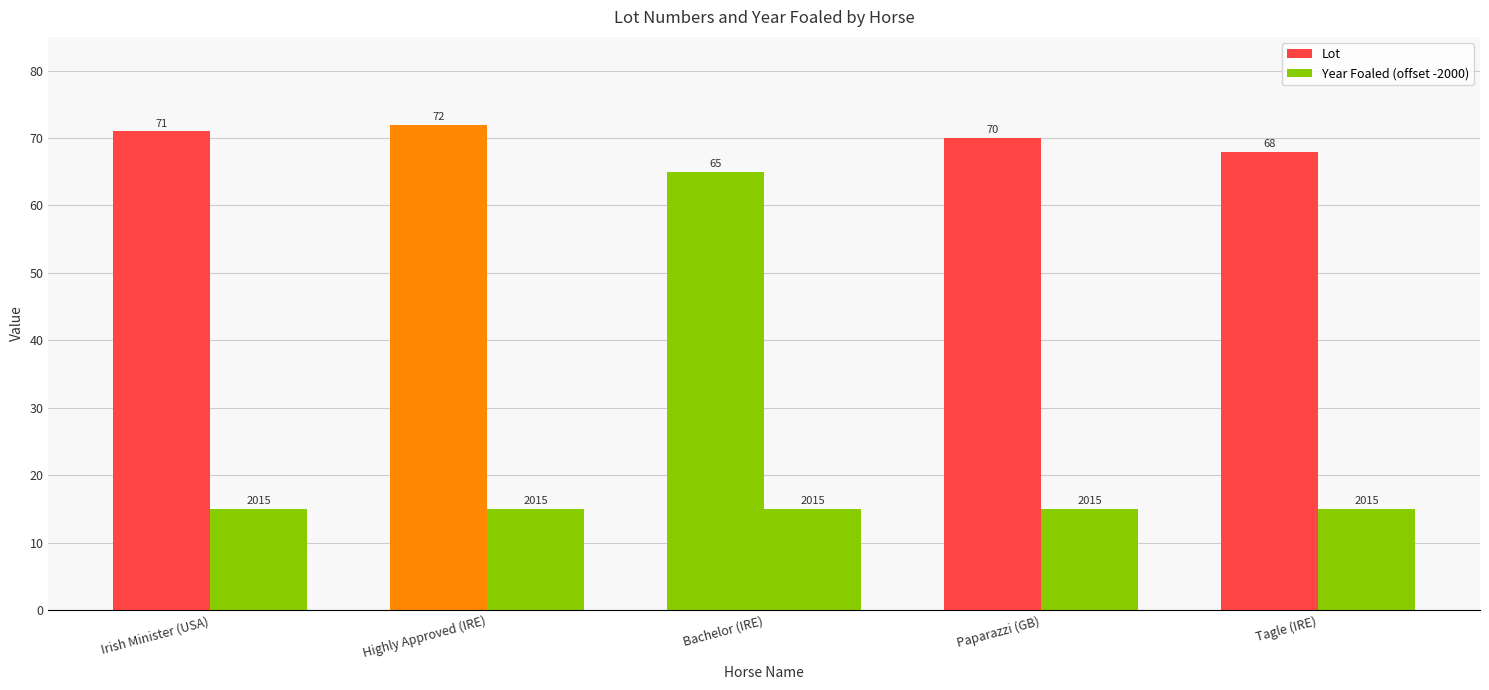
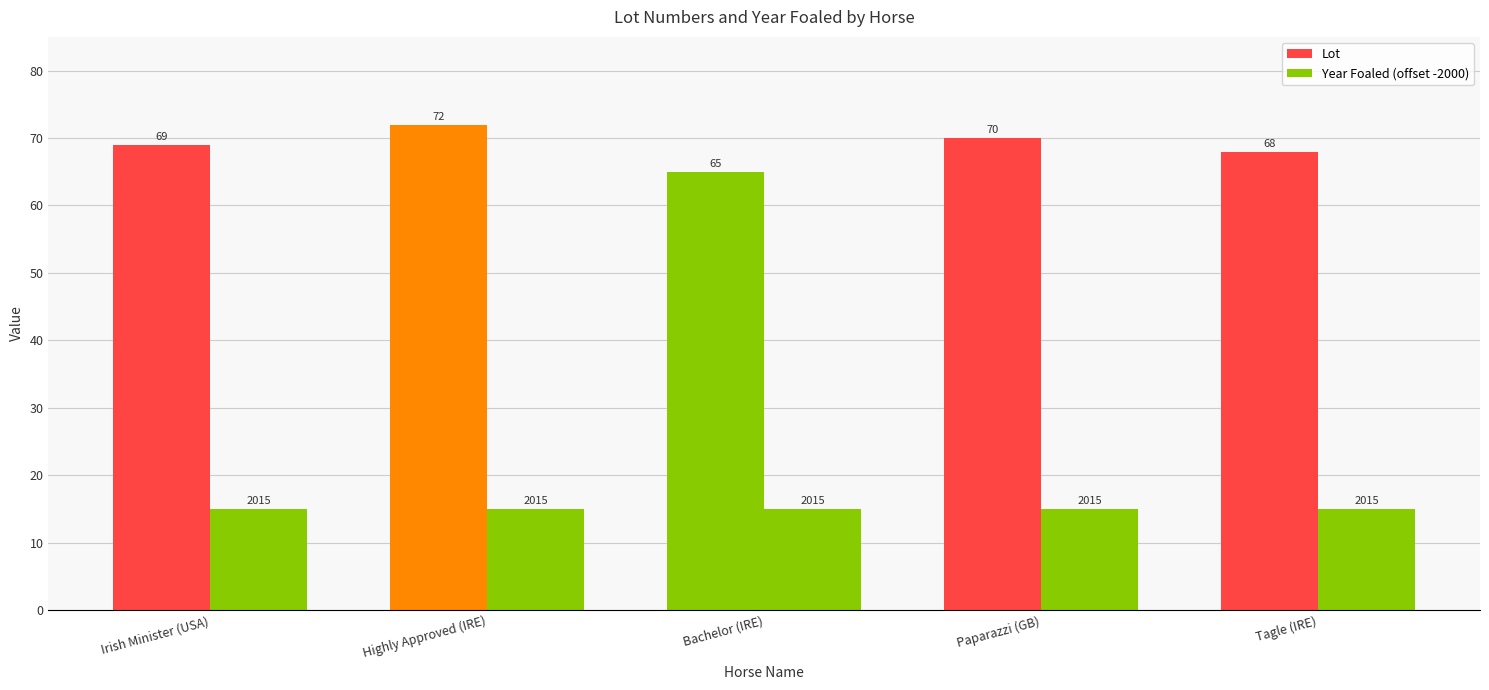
Lot, Irish Minister (USA): 71 -> 69
